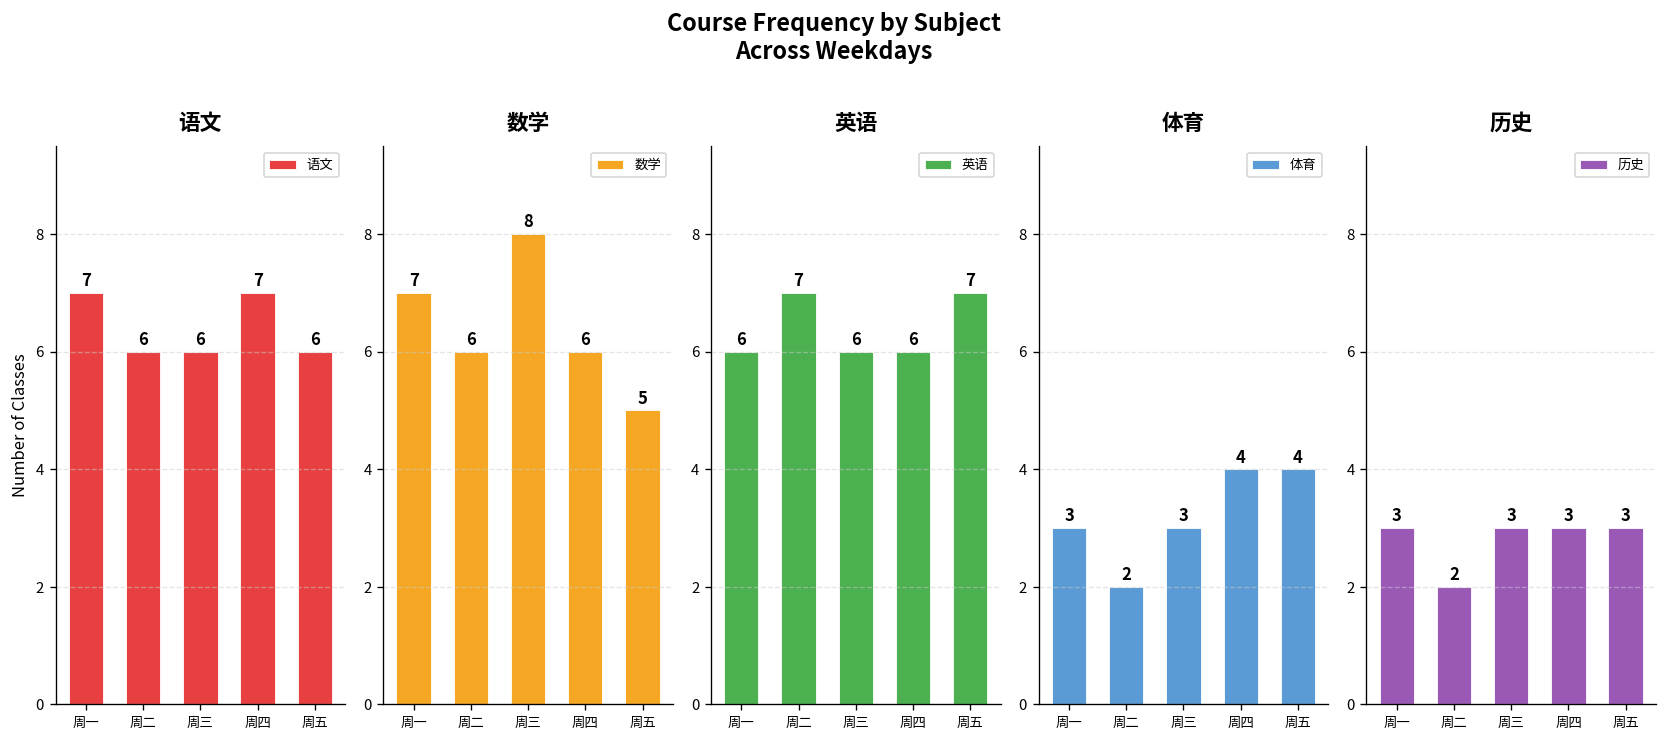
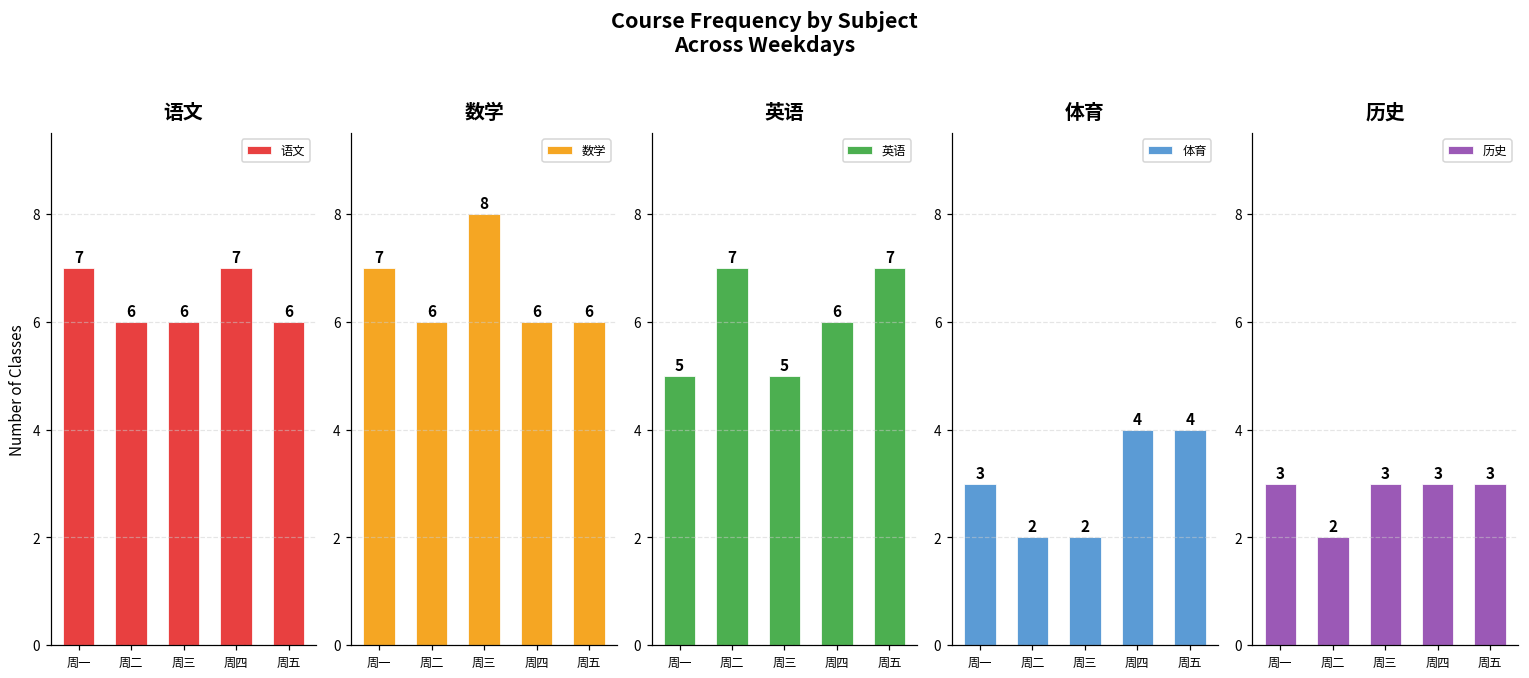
数学, 周五: 5 -> 6
英语, 周一: 6 -> 5
英语, 周三: 6 -> 5
体育, 周三: 3 -> 2
